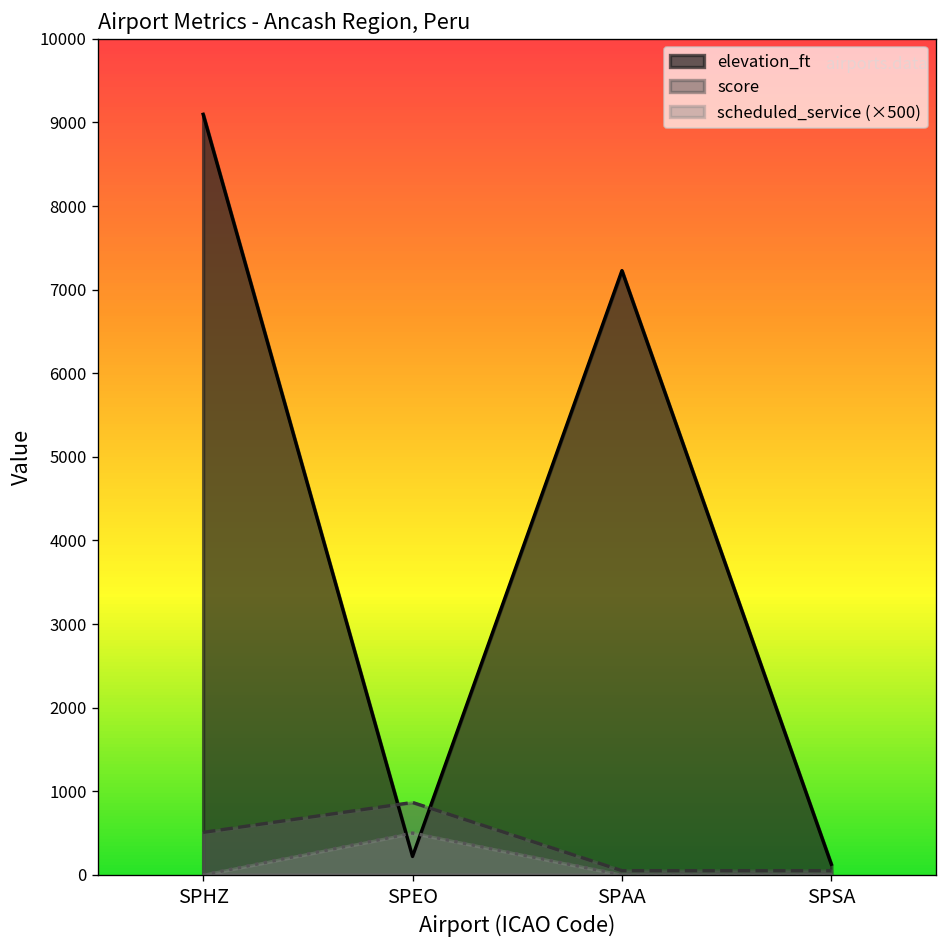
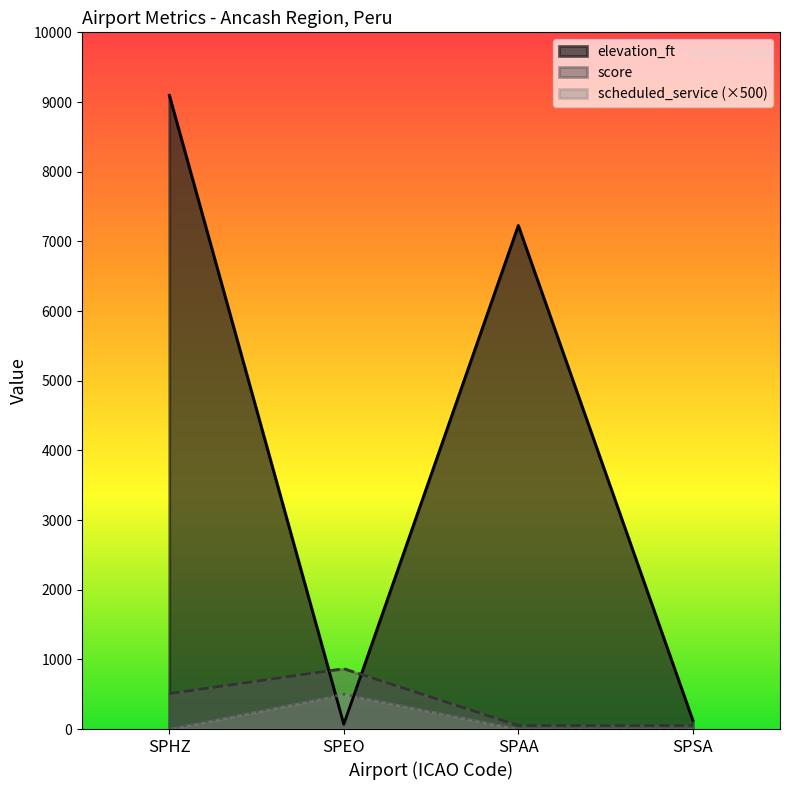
elevation_ft, SPEO: 200 -> 100
